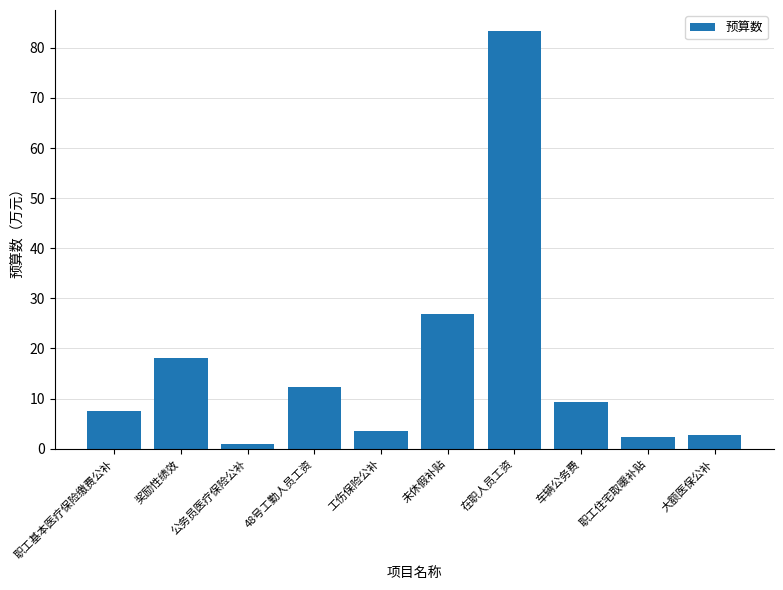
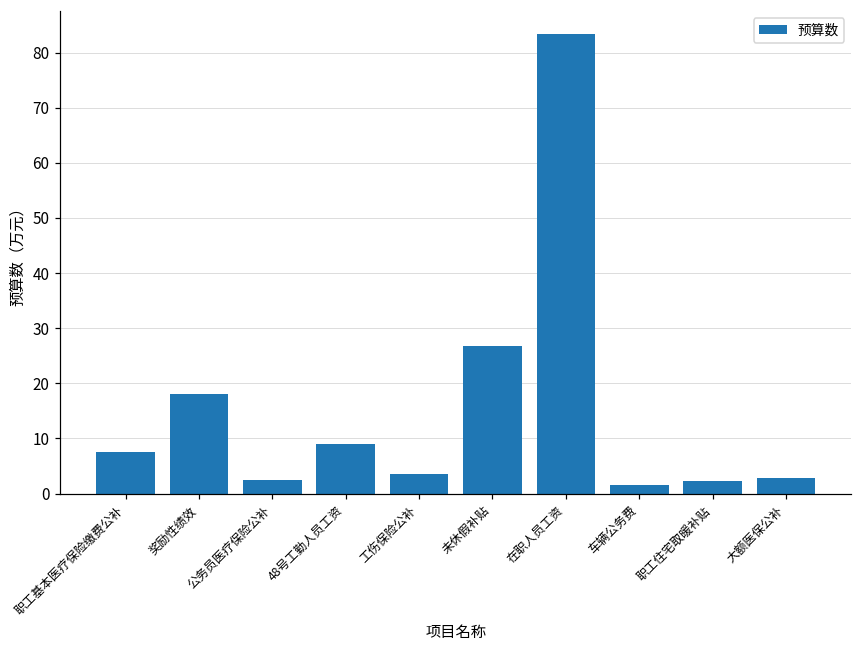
公务员医疗保险公补: 1 -> 2
48号工勤人员工资: 12 -> 9
车辆公务费: 9 -> 2
